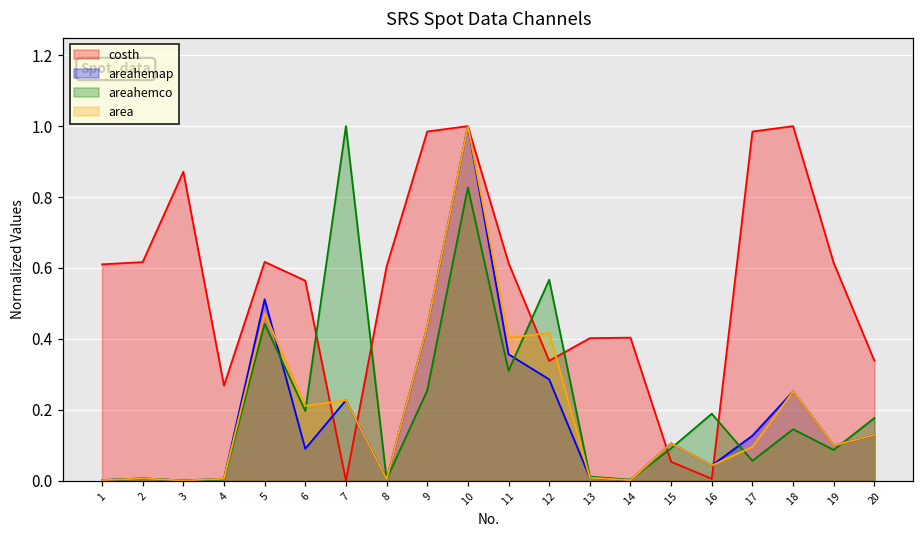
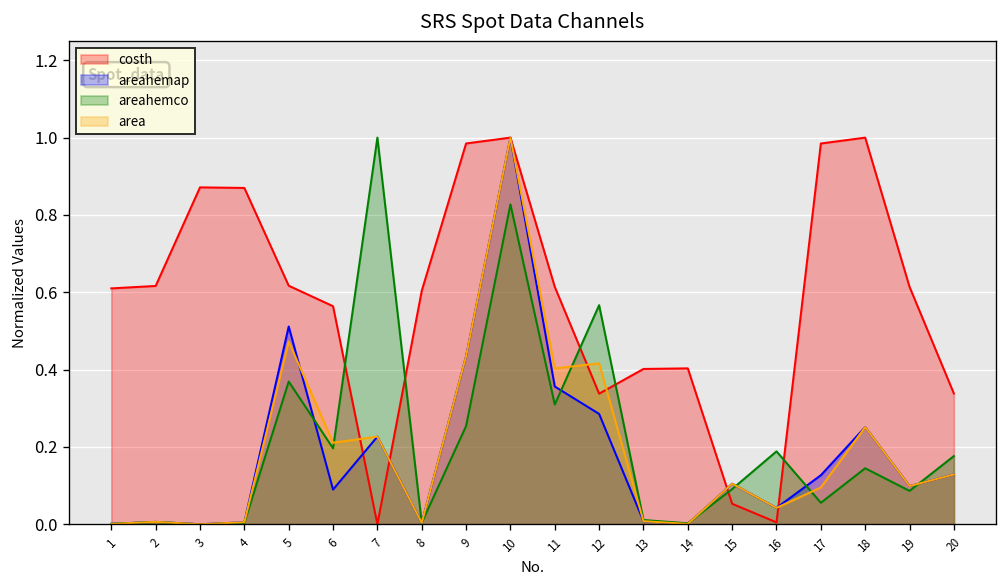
costh, 4: 0.27 -> 0.87
areahemco, 5: 0.44 -> 0.37
